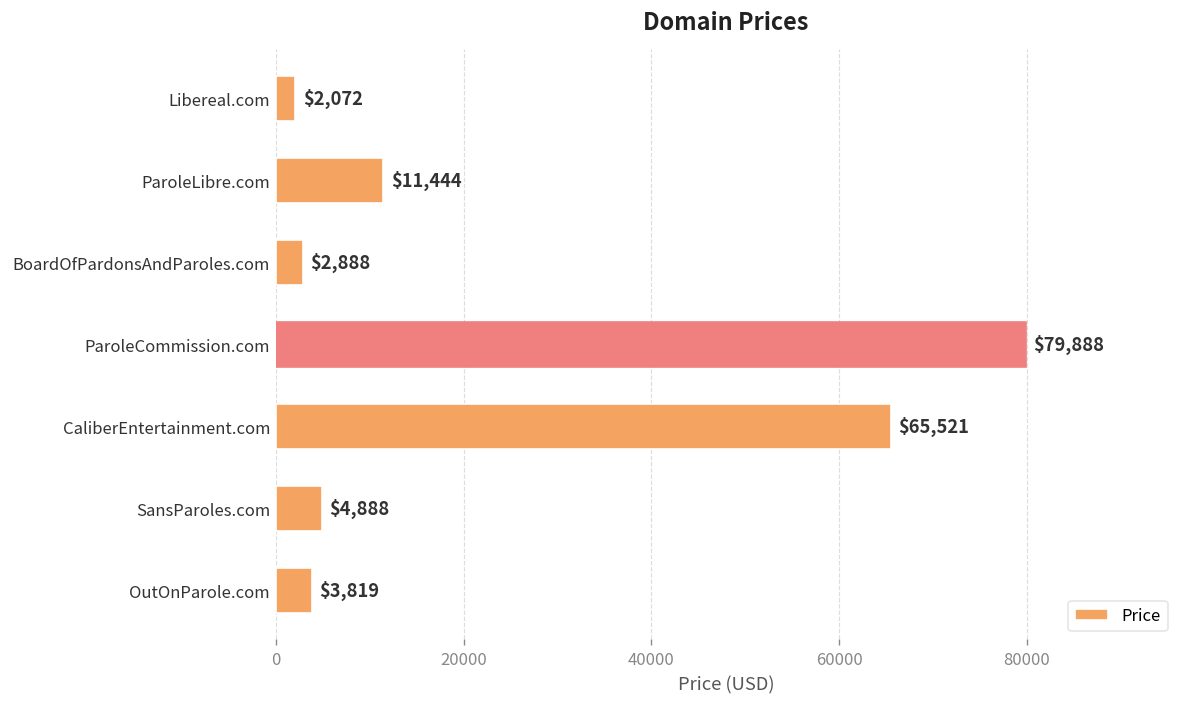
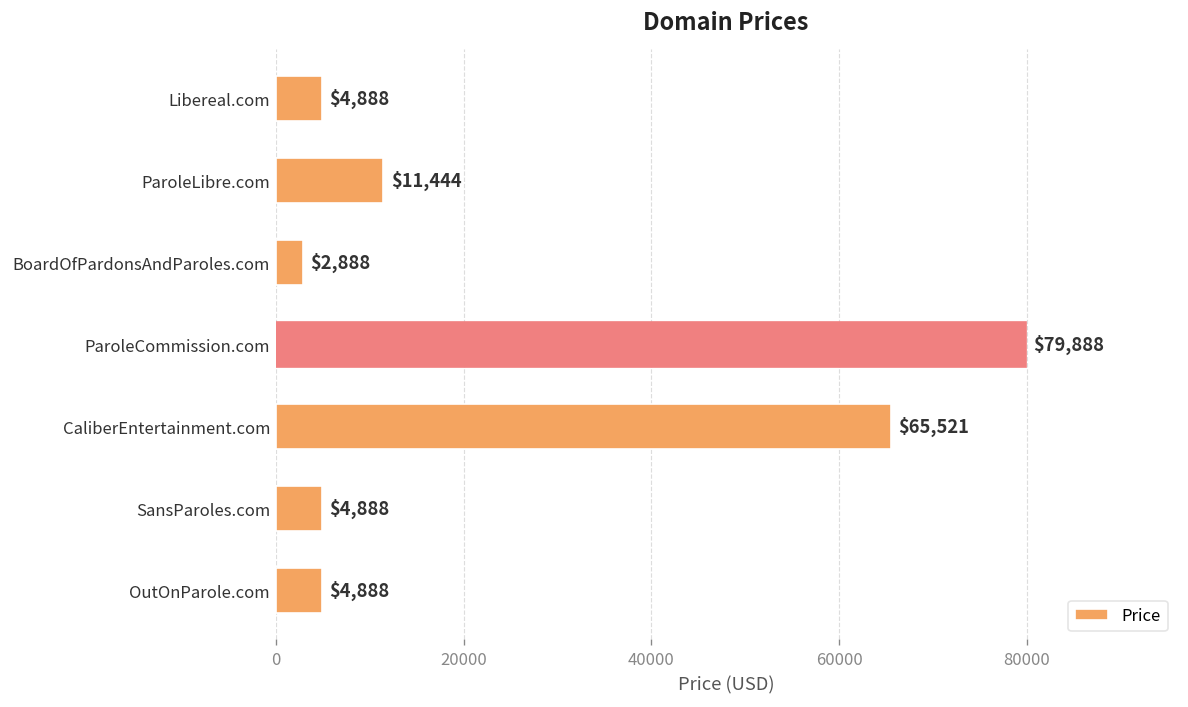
Libereal.com: $2,072 -> $4,888
OutOnParole.com: $3,819 -> $4,888
